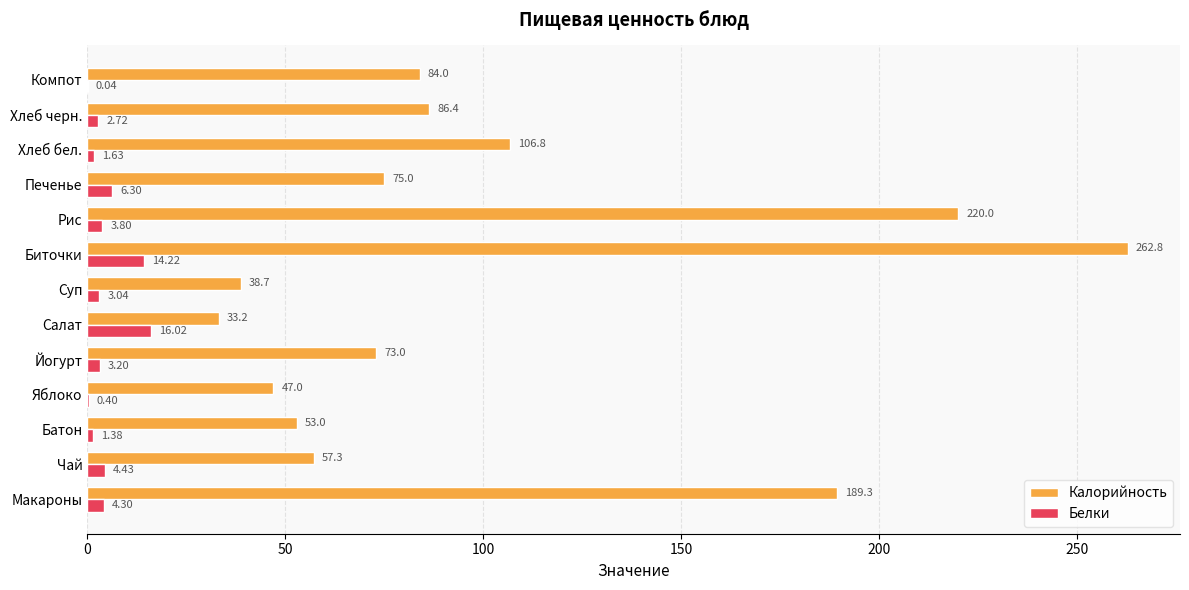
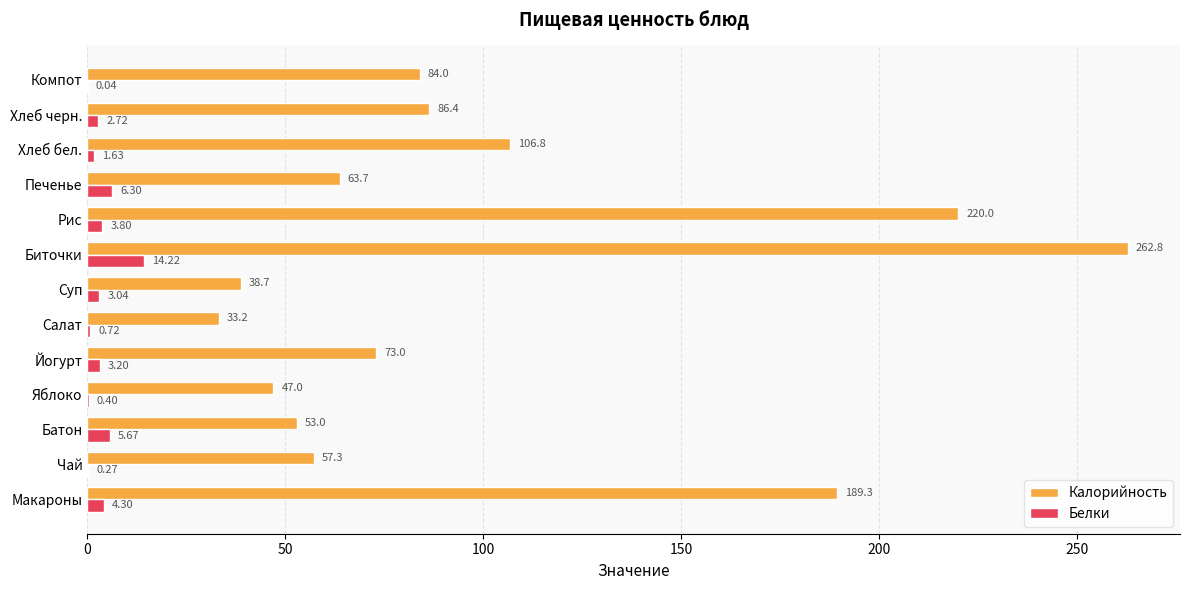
Калорийность, Печенье: 75.0 -> 63.7
Белки, Салат: 16.02 -> 0.72
Белки, Батон: 1.38 -> 5.67
Белки, Чай: 4.43 -> 0.27
